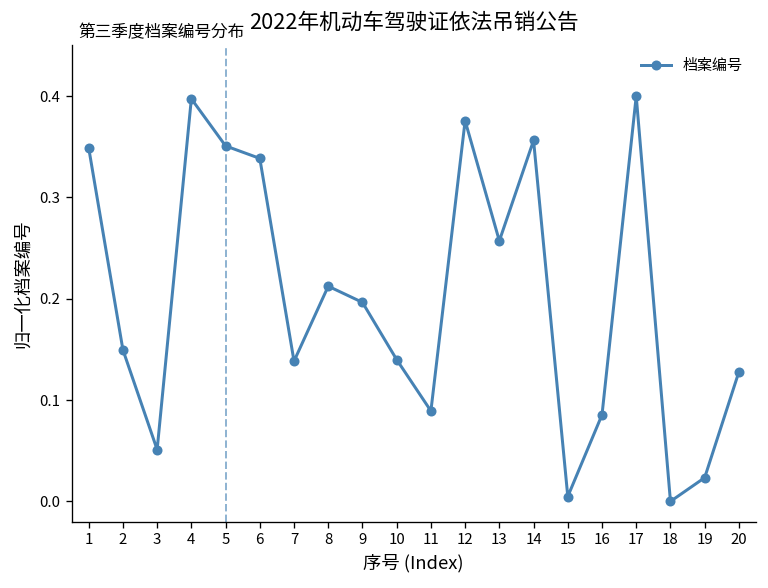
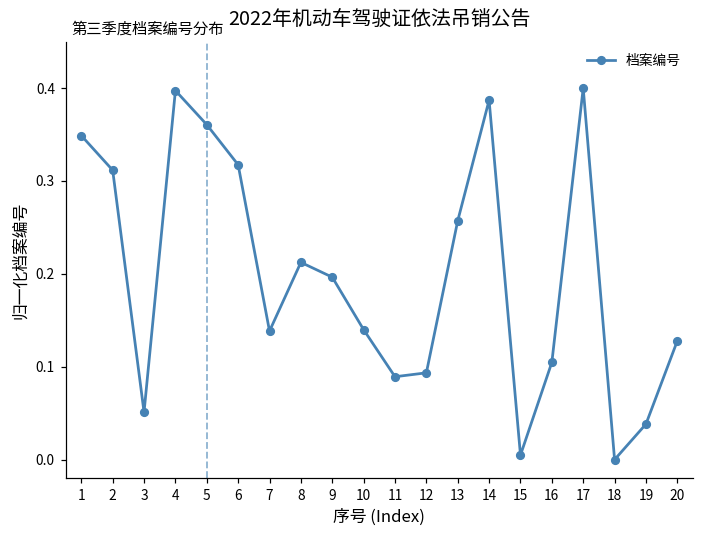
2: 0.15 -> 0.31
5: 0.35 -> 0.36
6: 0.34 -> 0.32
12: 0.38 -> 0.09
14: 0.36 -> 0.39
16: 0.09 -> 0.10
19: 0.02 -> 0.04
